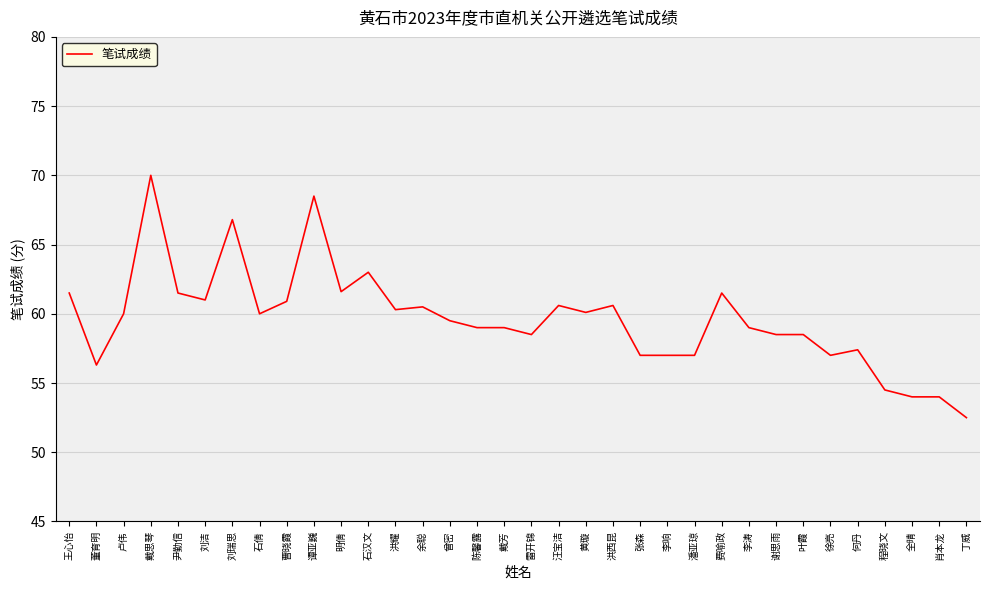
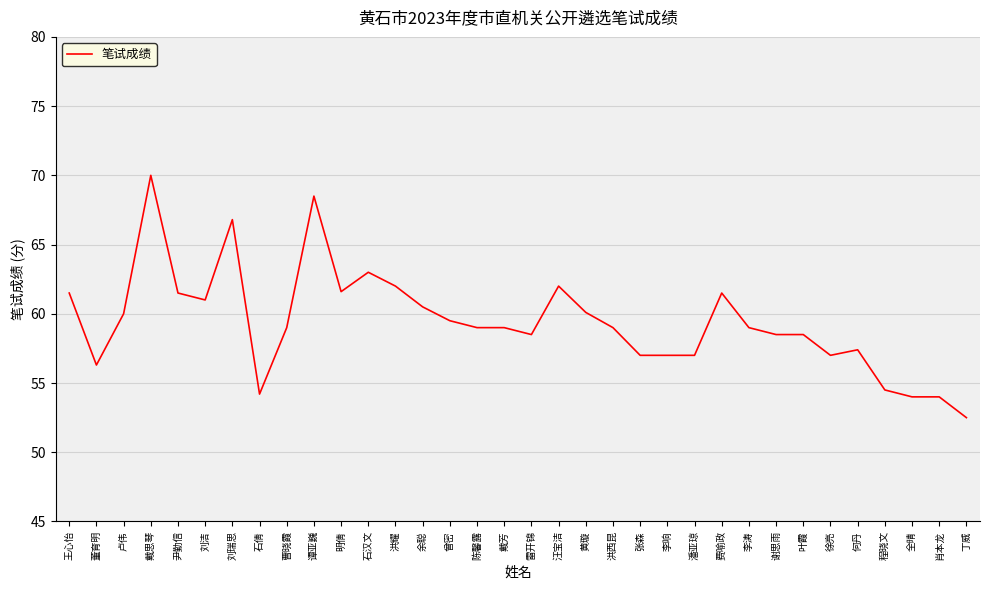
石倩: 60.0 -> 54.2
曹晓霞: 60.9 -> 59.0
洪耀: 60.3 -> 62.0
汪宝洁: 60.6 -> 62.0
洪西昆: 60.6 -> 59.0
